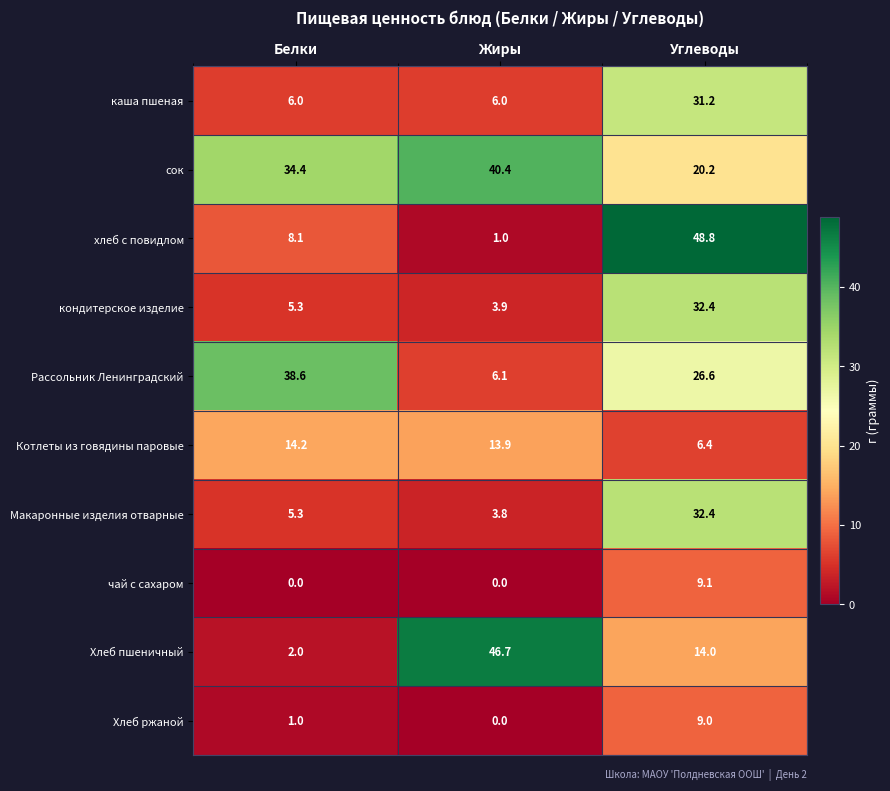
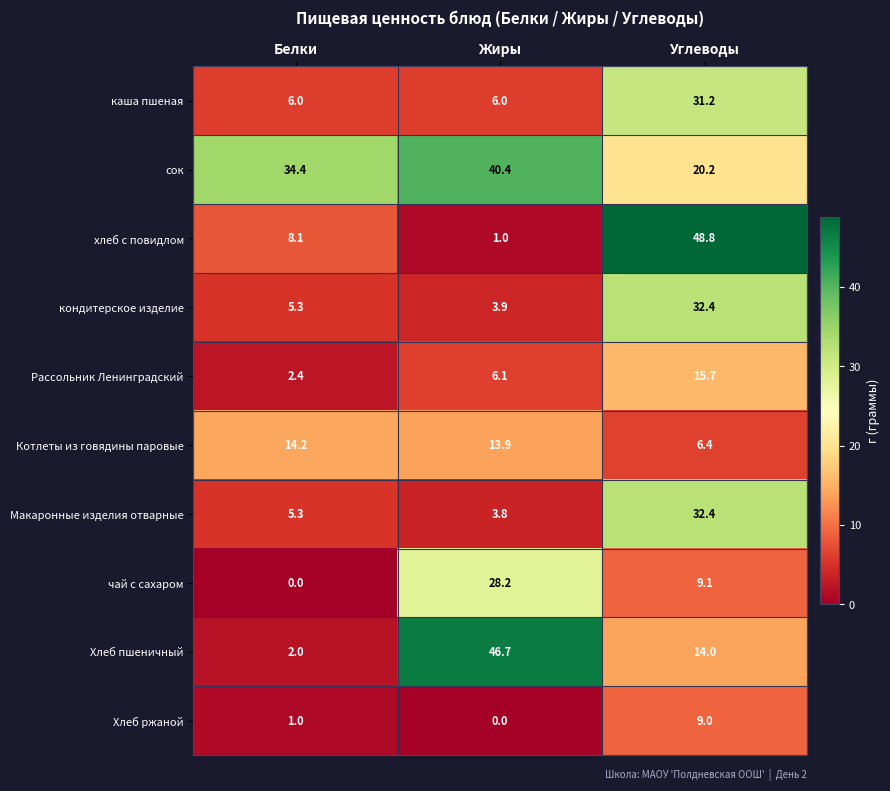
Рассольник Ленинградский, Белки: 38.6 -> 2.4
Рассольник Ленинградский, Углеводы: 26.6 -> 15.7
чай с сахаром, Жиры: 0.0 -> 28.2
